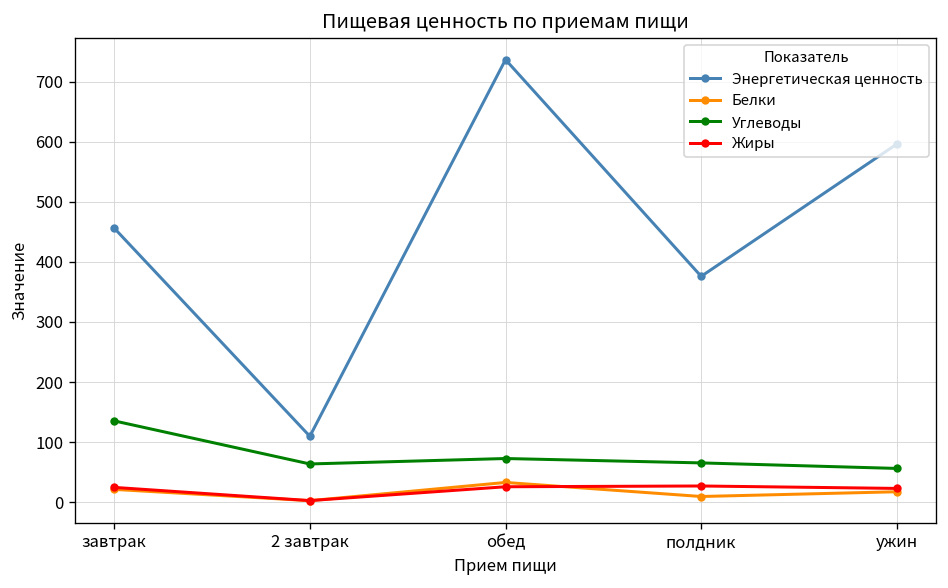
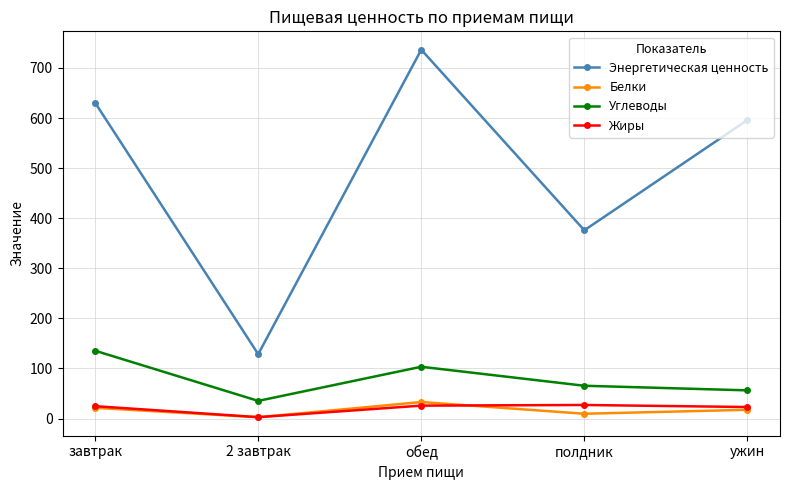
Энергетическая ценность, завтрак: 460 -> 630
Энергетическая ценность, 2 завтрак: 110 -> 130
Углеводы, 2 завтрак: 60 -> 40
Углеводы, обед: 70 -> 100
